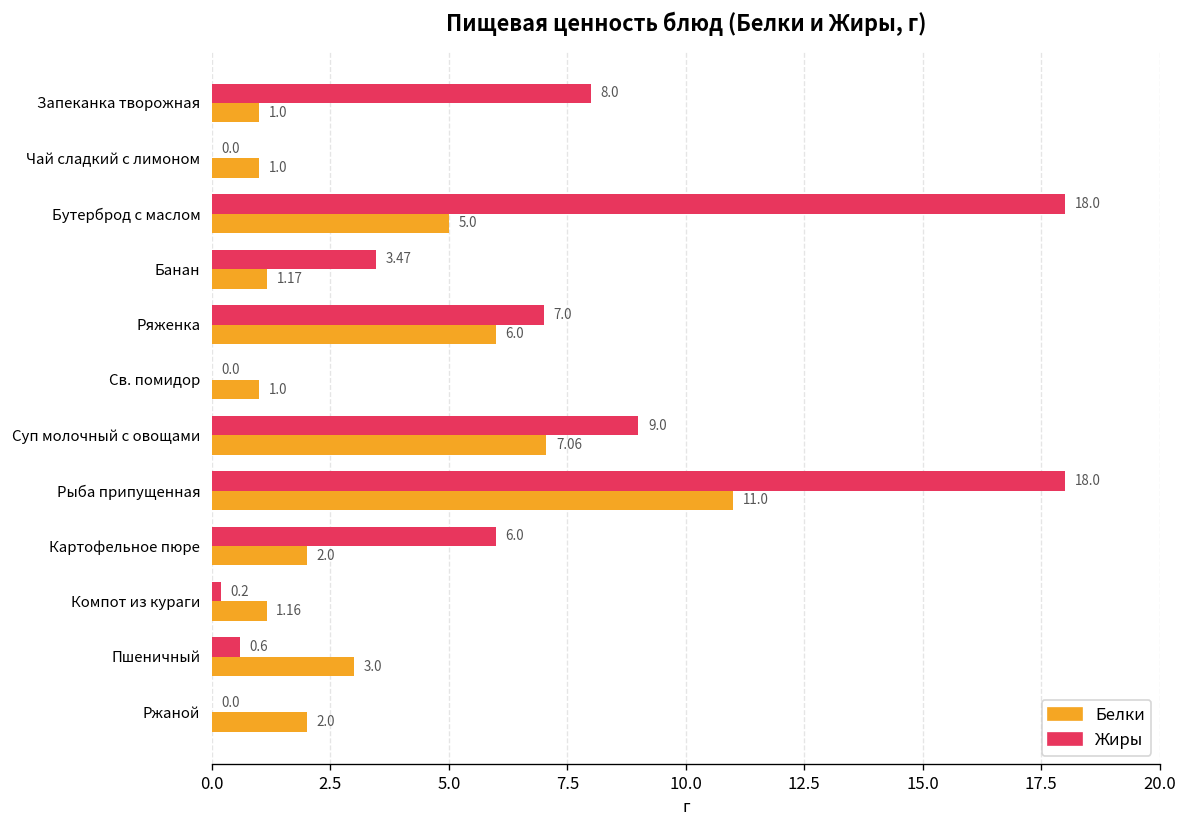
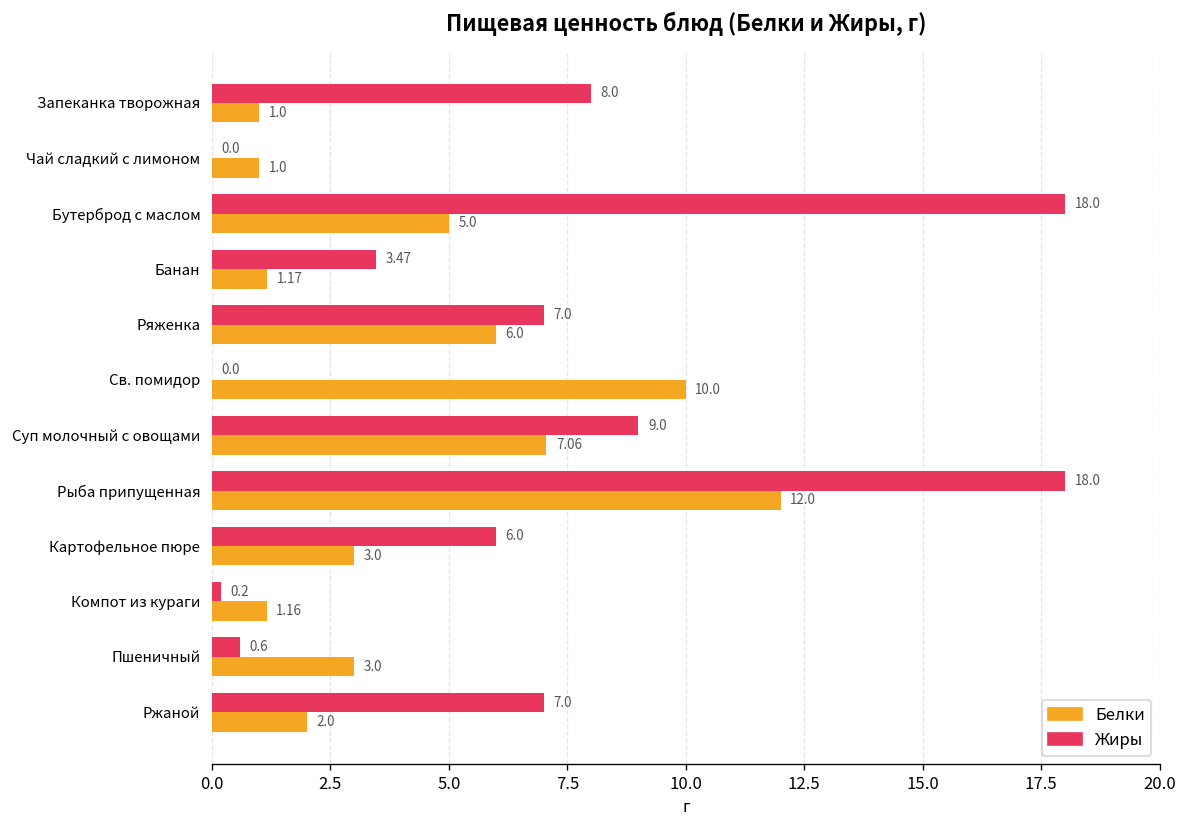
Белки, Св. помидор: 1.0 -> 10.0
Белки, Рыба припущенная: 11.0 -> 12.0
Белки, Картофельное пюре: 2.0 -> 3.0
Жиры, Ржаной: 0.0 -> 7.0
